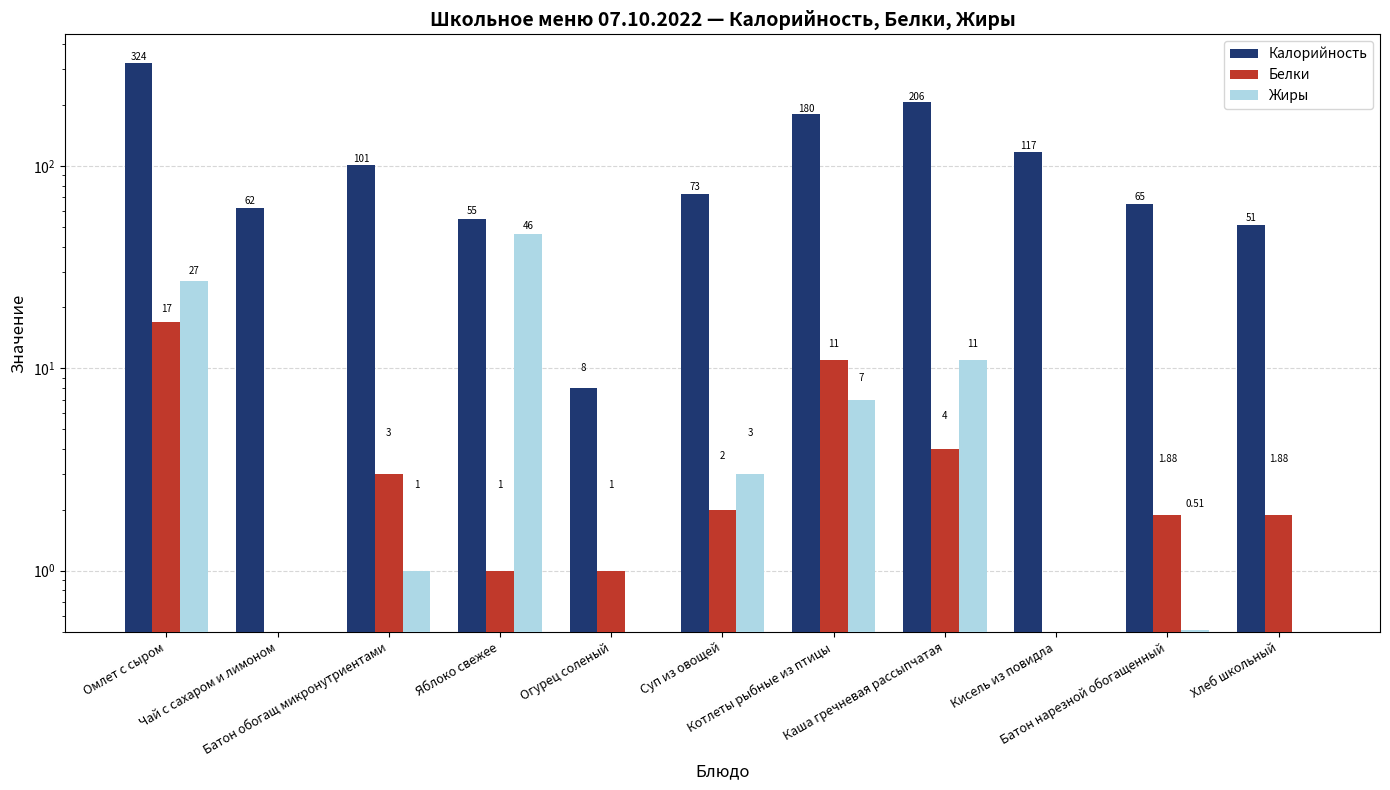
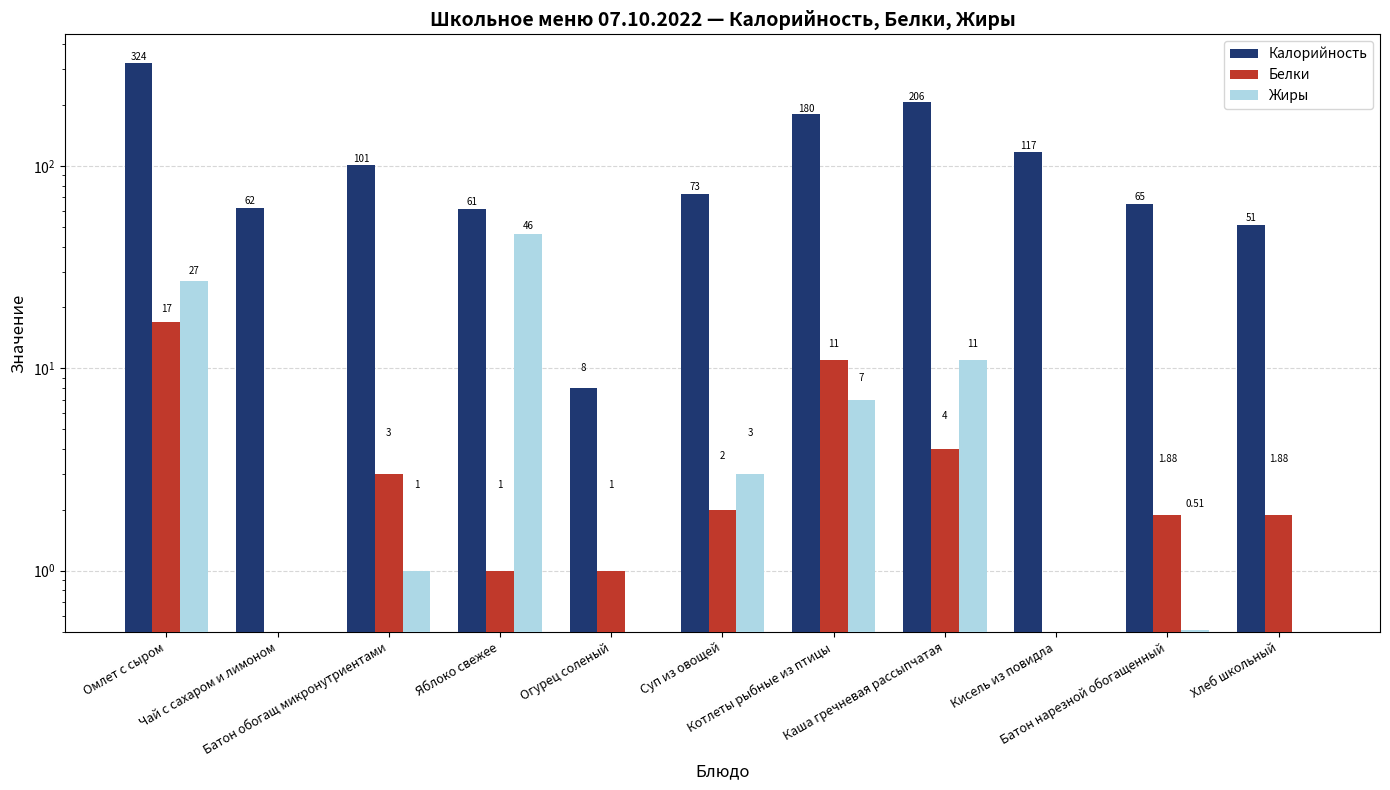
Калорийность, Яблоко свежее: 55 -> 61
